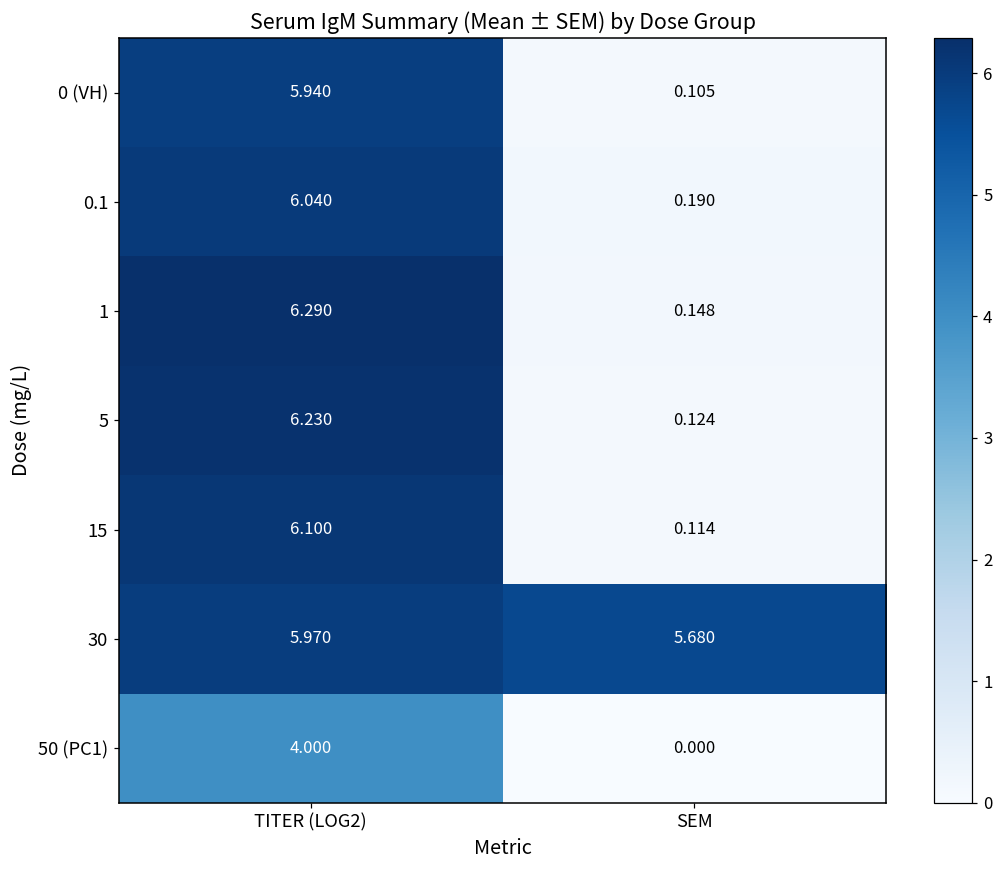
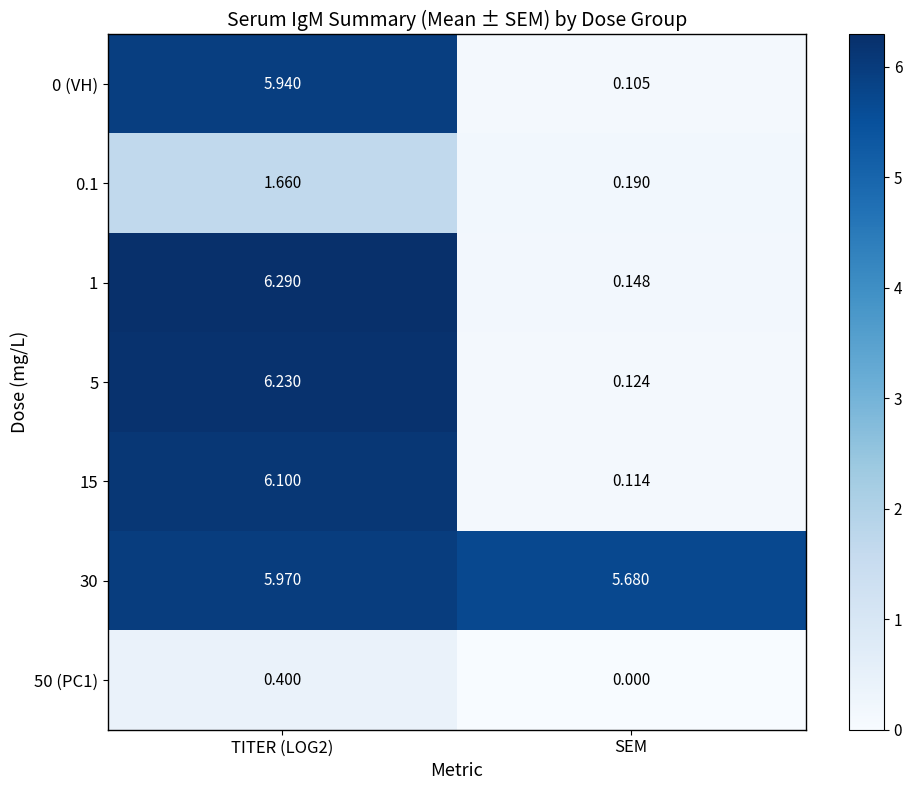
0.1, TITER (LOG2): 6.040 -> 1.660
50 (PC1), TITER (LOG2): 4.000 -> 0.400
